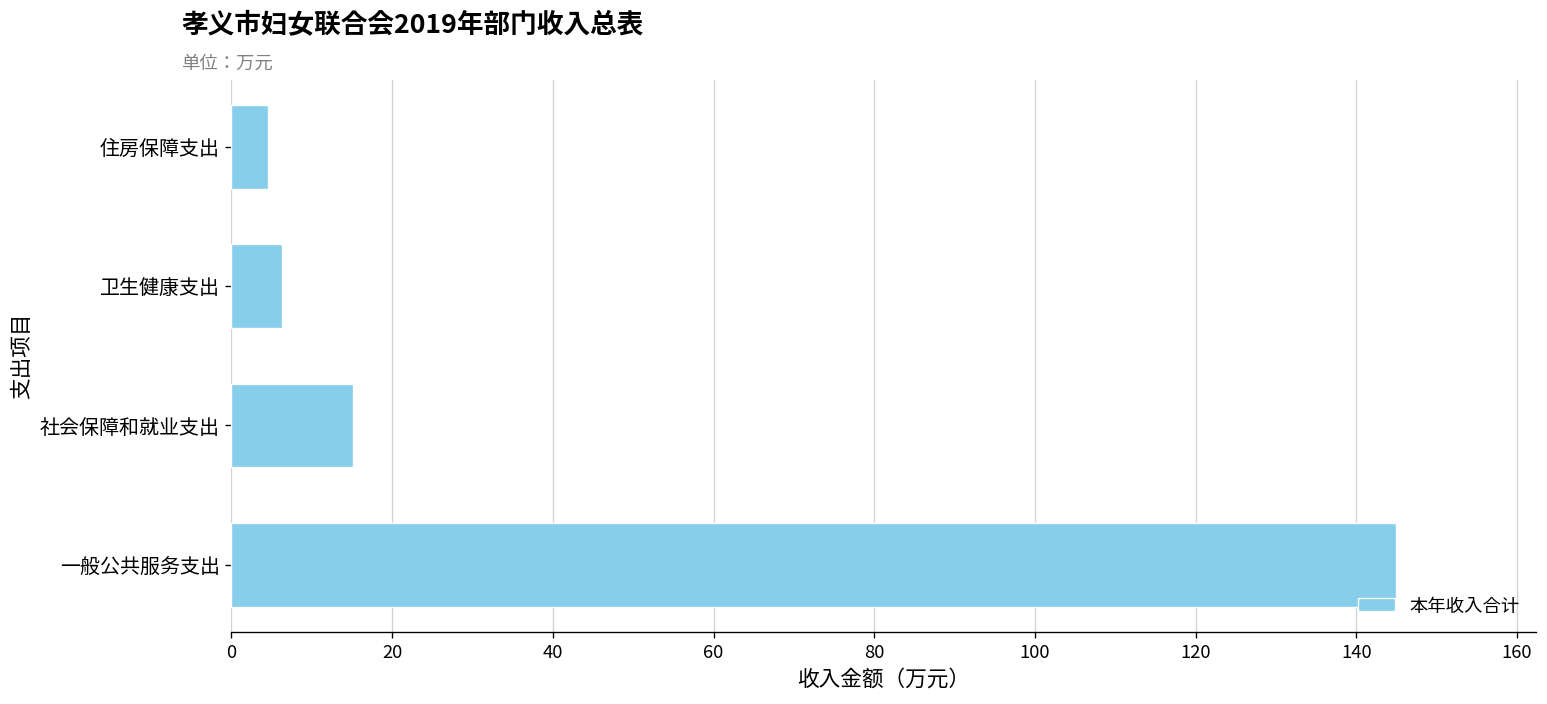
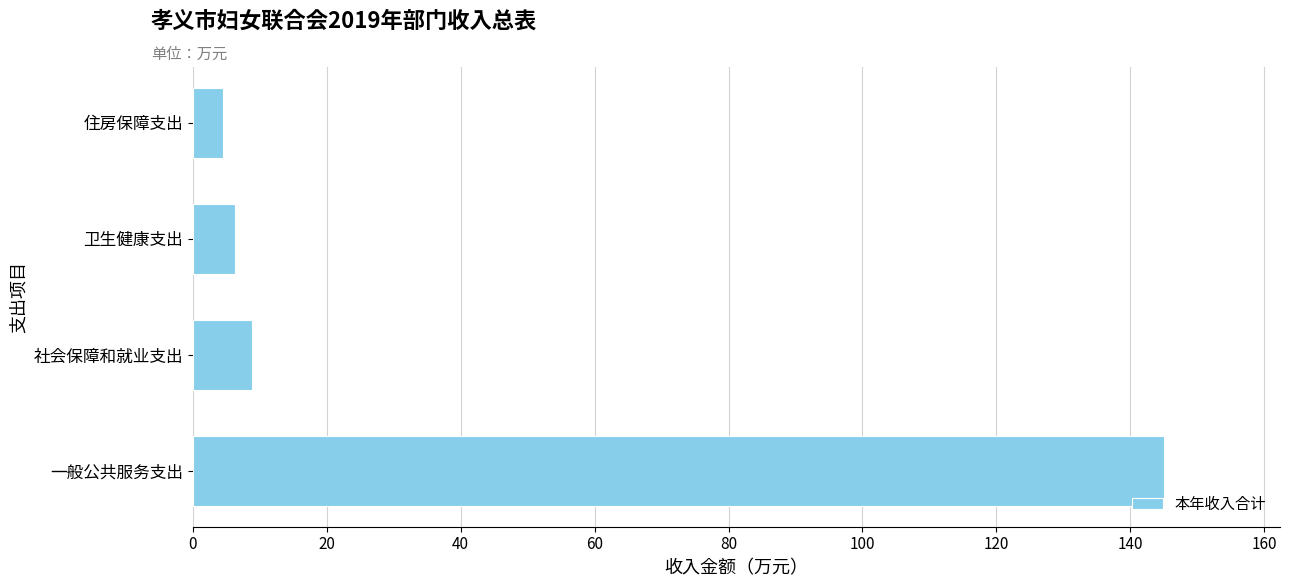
社会保障和就业支出: 15 -> 9
